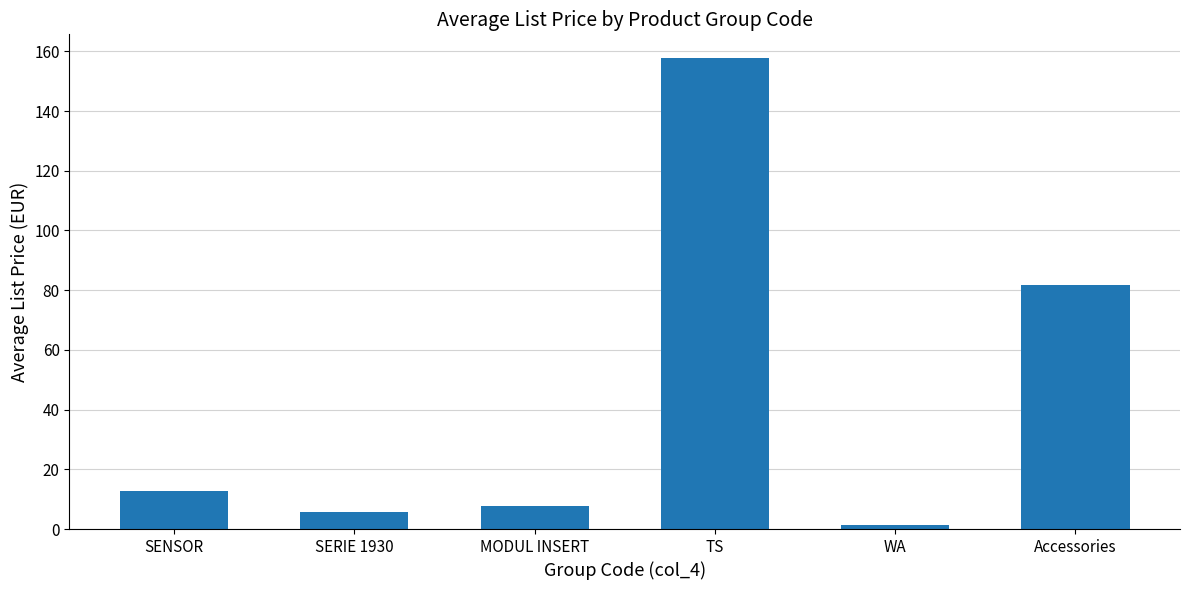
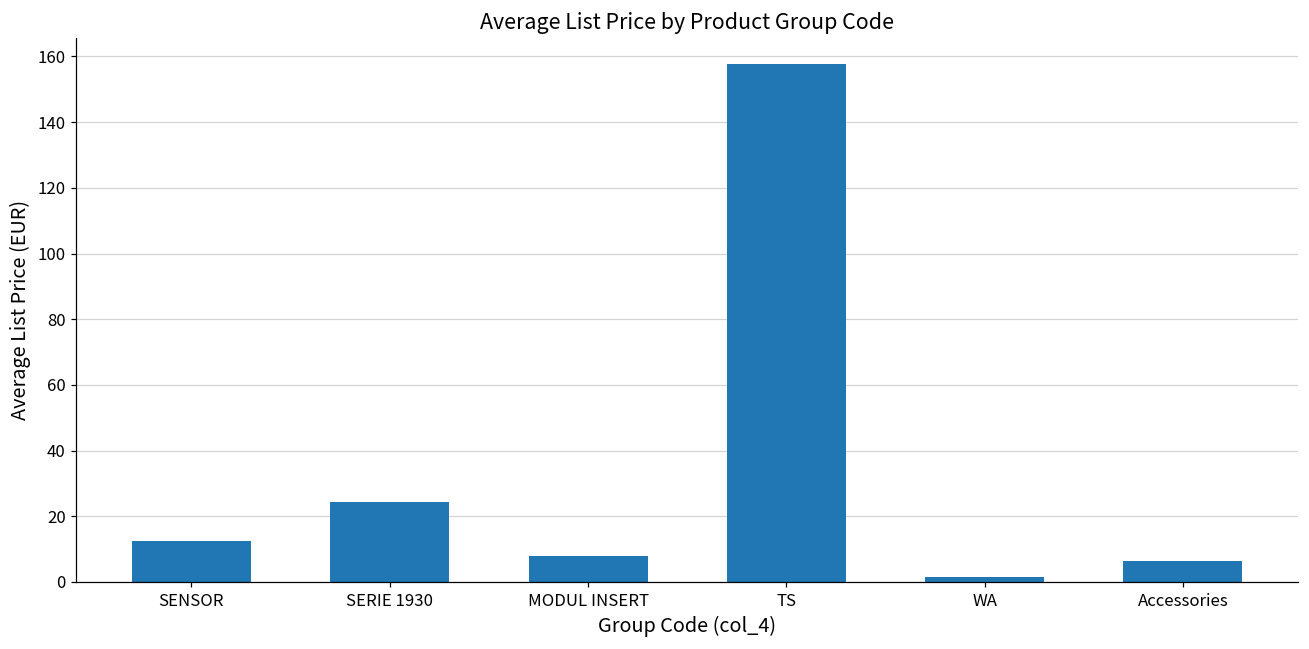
SERIE 1930: 6 -> 24
Accessories: 82 -> 6
